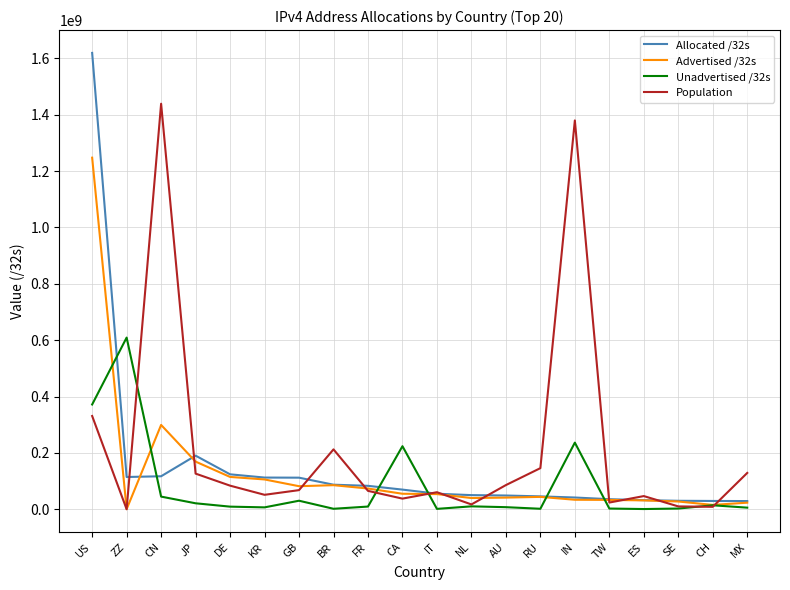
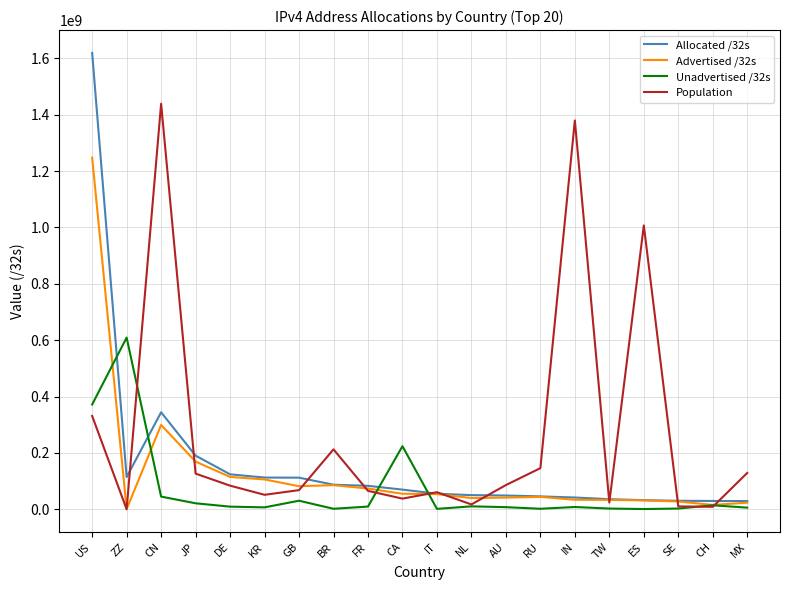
Allocated /32s, CN: 120000000 -> 340000000
Unadvertised /32s, IN: 240000000 -> 10000000
Population, ES: 50000000 -> 1010000000
